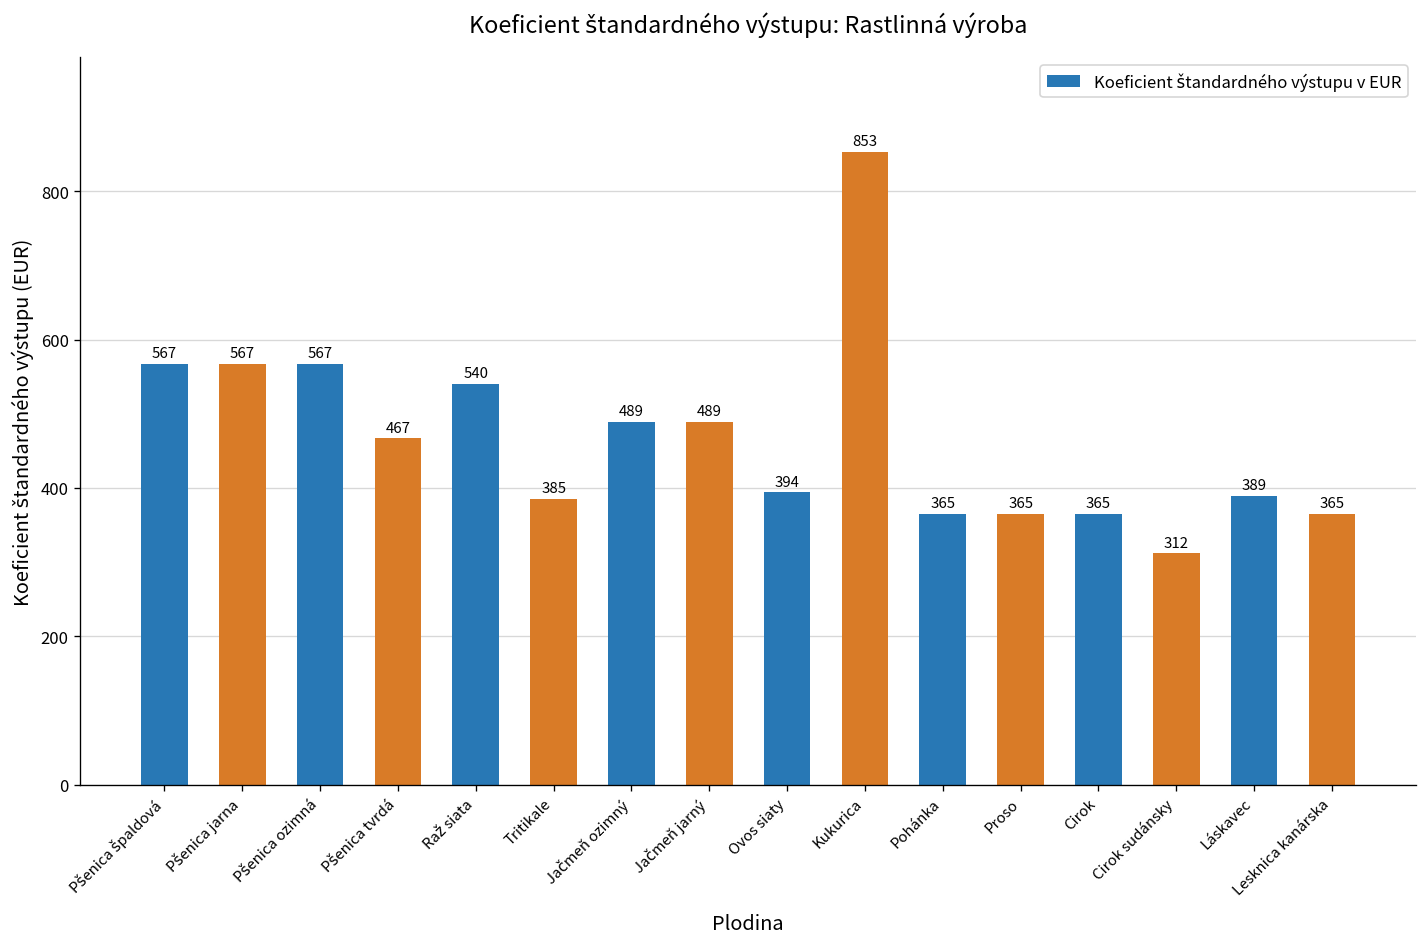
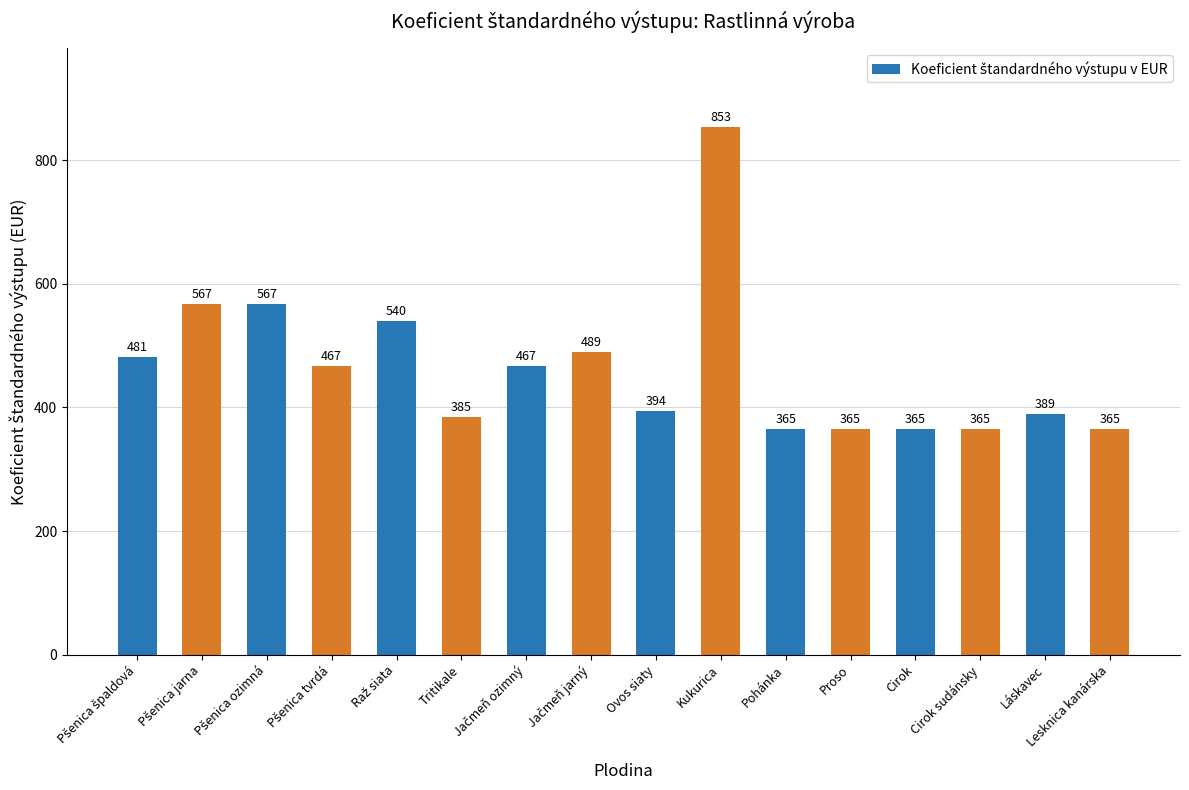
Pšenica špaldová: 567 -> 481
Jačmeň ozimný: 489 -> 467
Cirok sudánsky: 312 -> 365
